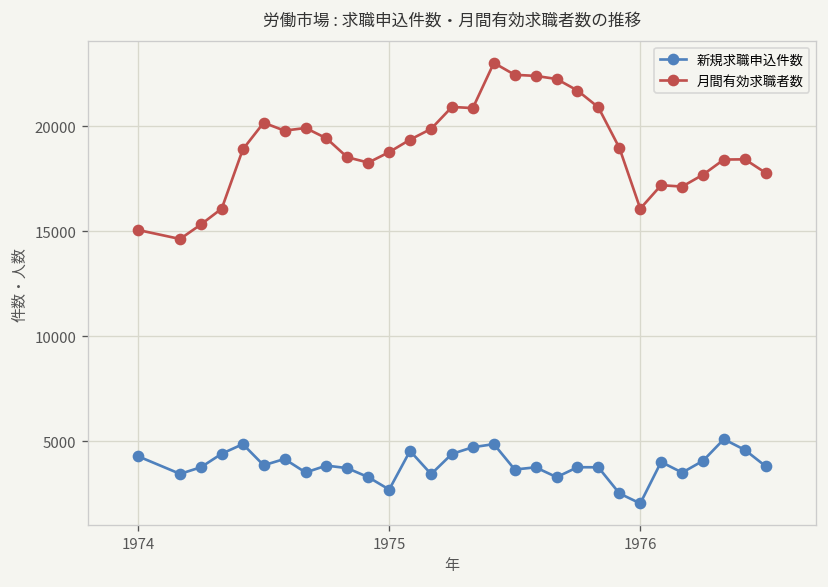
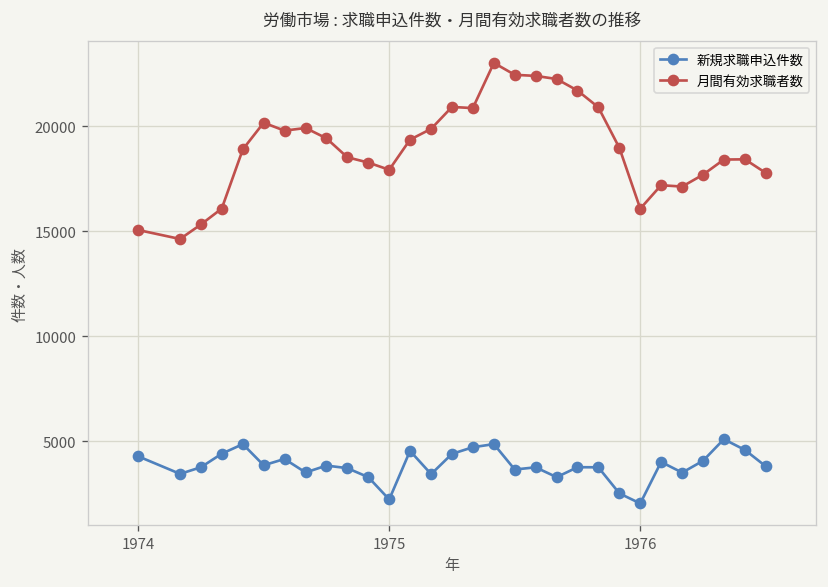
新規求職申込件数, 1975: 2700 -> 2200
月間有効求職者数, 1975: 18800 -> 17900
